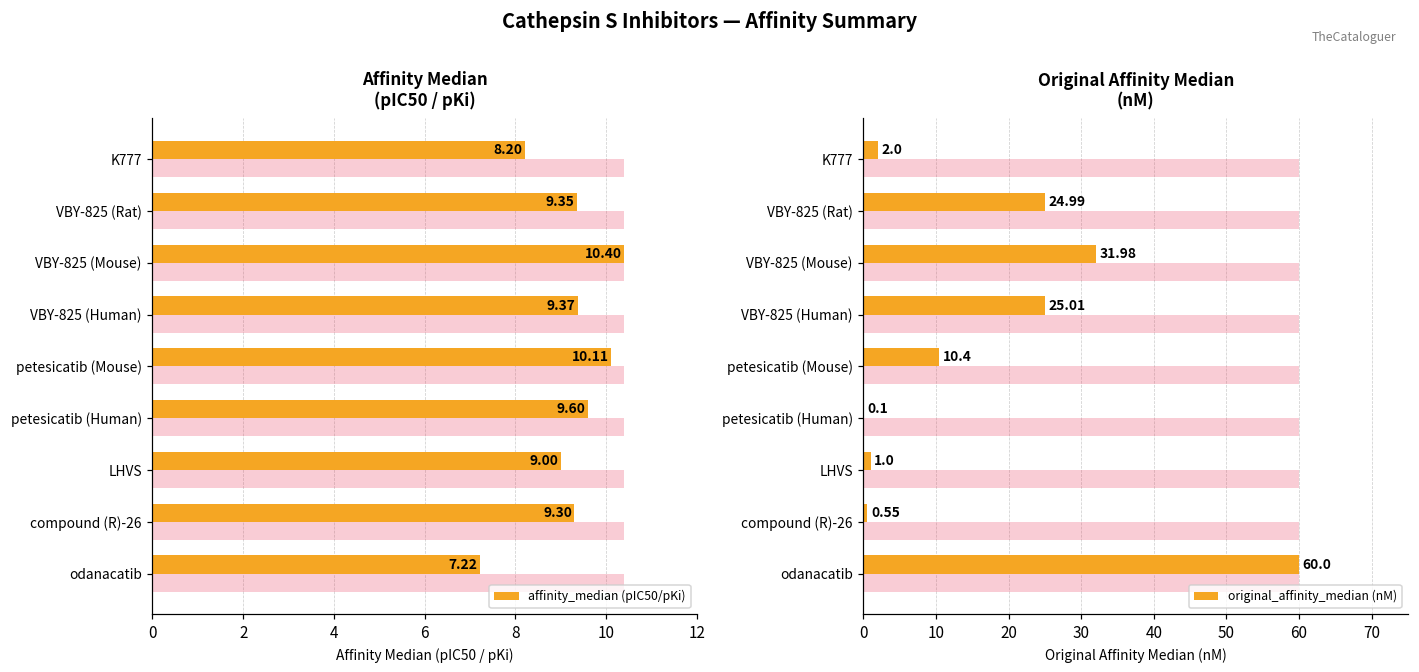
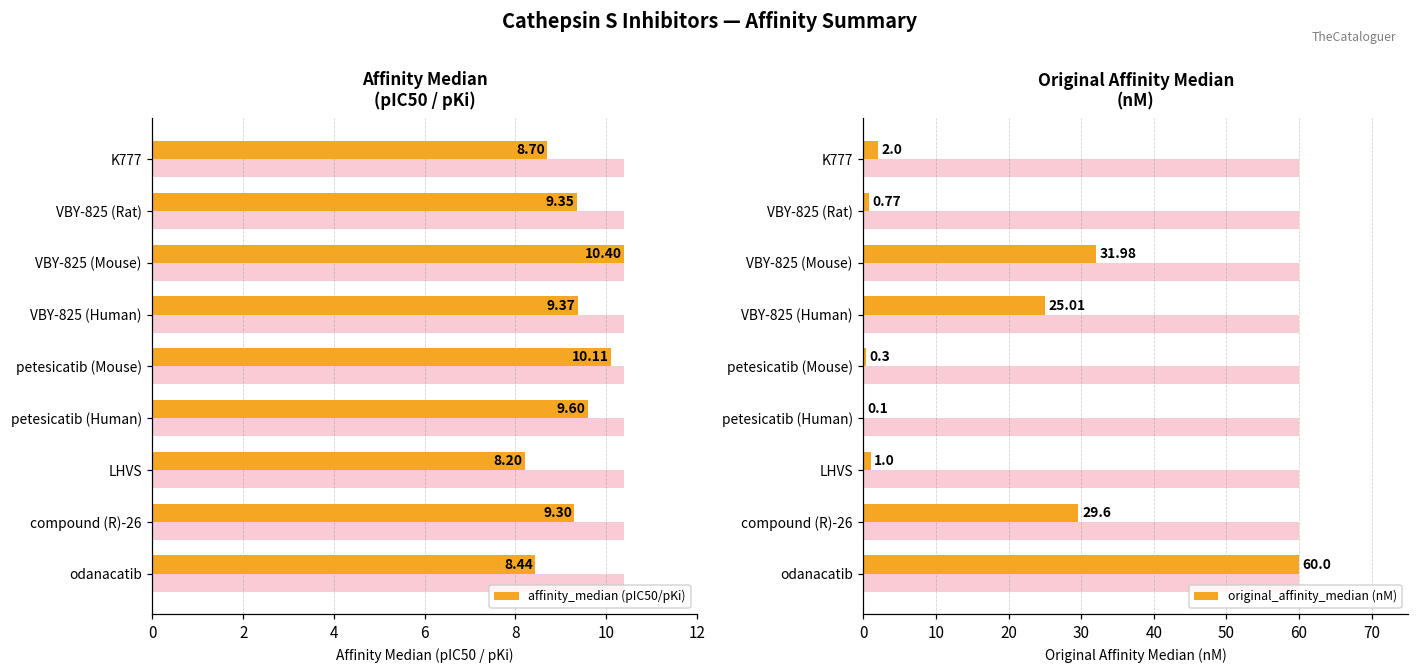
Affinity Median (pIC50 / pKi), affinity_median (pIC50/pKi), K777: 8.20 -> 8.70
Affinity Median (pIC50 / pKi), affinity_median (pIC50/pKi), LHVS: 9.00 -> 8.20
Affinity Median (pIC50 / pKi), affinity_median (pIC50/pKi), odanacatib: 7.22 -> 8.44
Original Affinity Median (nM), original_affinity_median (nM), VBY-825 (Rat): 24.99 -> 0.77
Original Affinity Median (nM), original_affinity_median (nM), petesicatib (Mouse): 10.4 -> 0.3
Original Affinity Median (nM), original_affinity_median (nM), compound (R)-26: 0.55 -> 29.6
